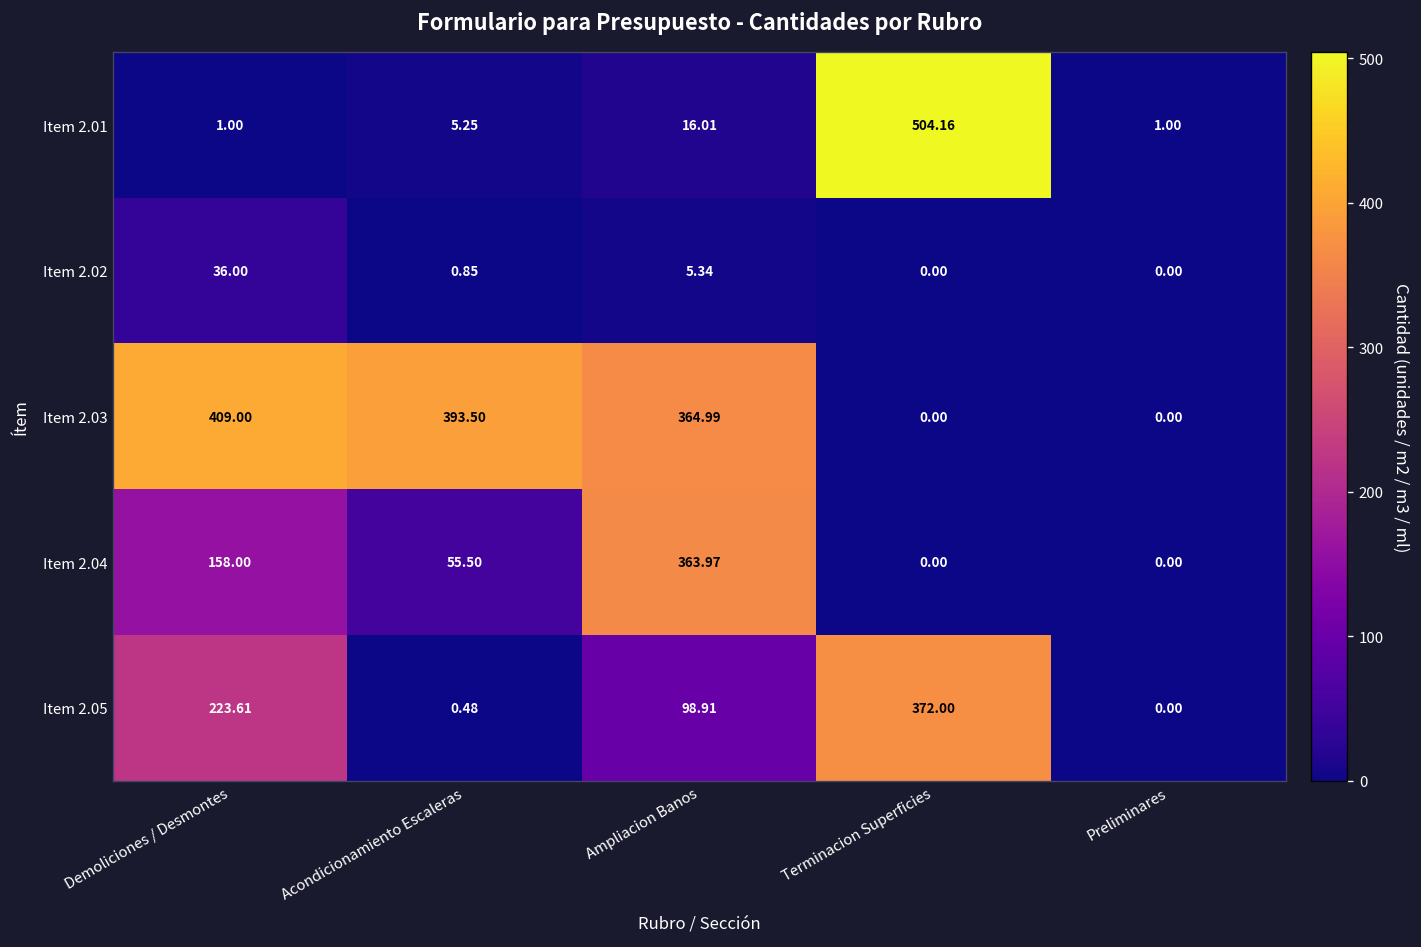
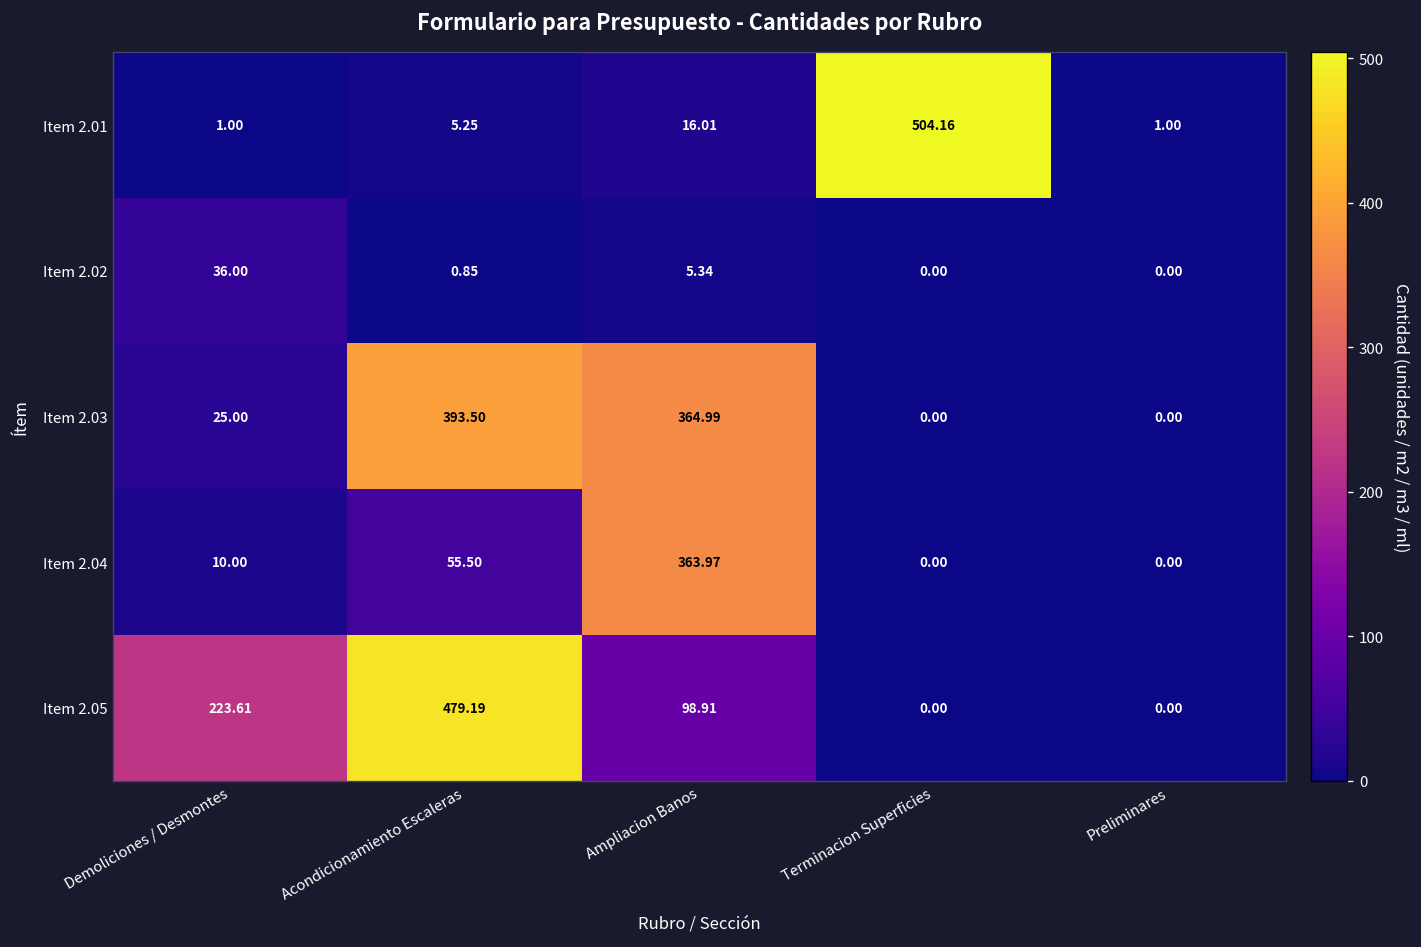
Item 2.03, Demoliciones / Desmontes: 409.00 -> 25.00
Item 2.04, Demoliciones / Desmontes: 158.00 -> 10.00
Item 2.05, Acondicionamiento Escaleras: 0.48 -> 479.19
Item 2.05, Terminacion Superficies: 372.00 -> 0.00
